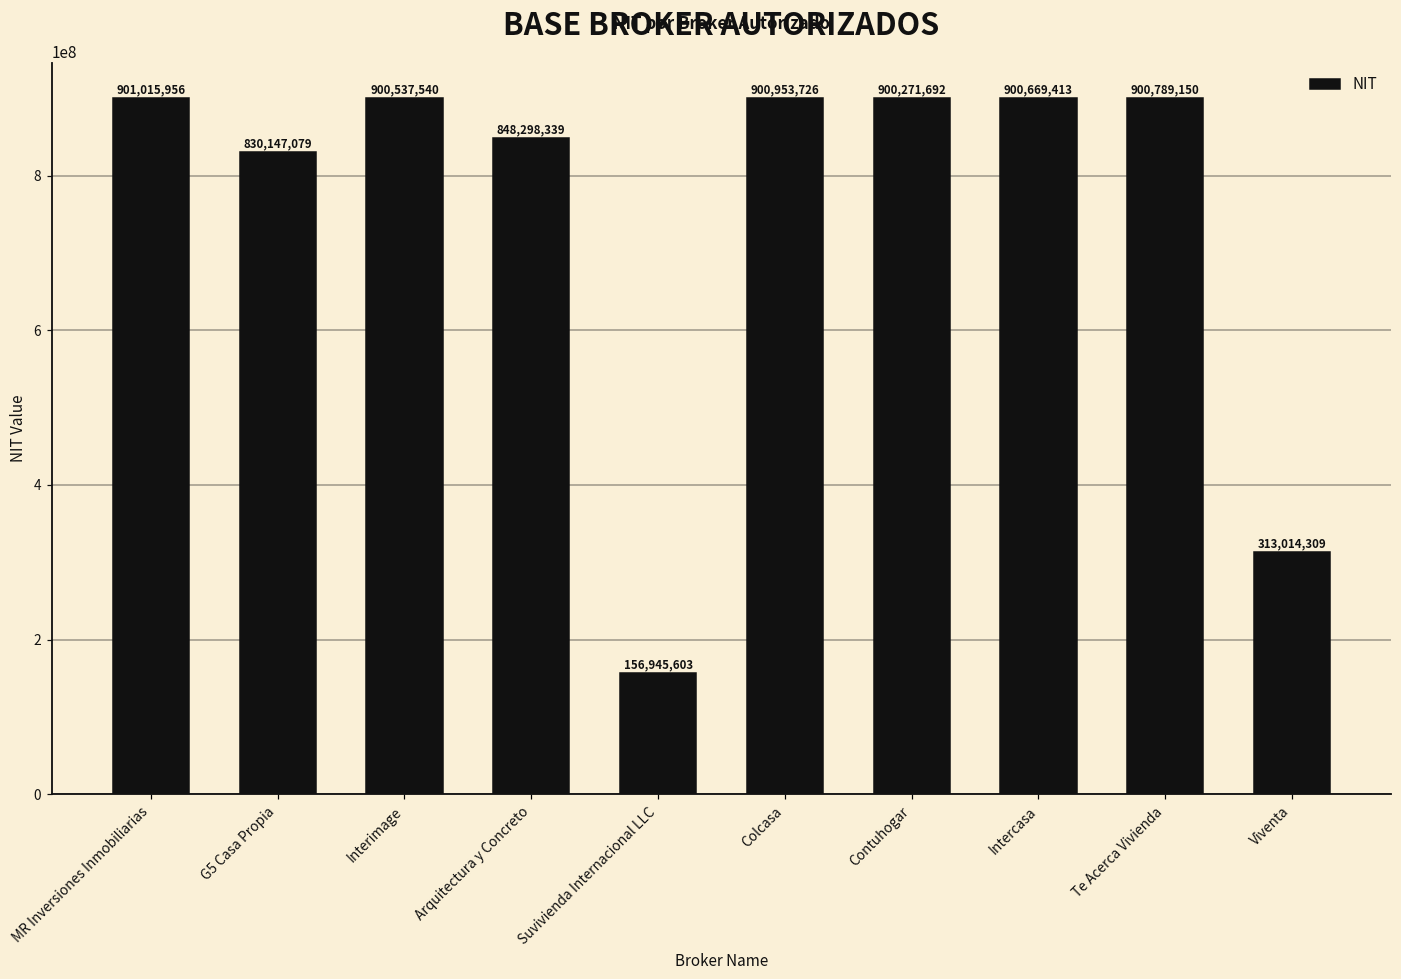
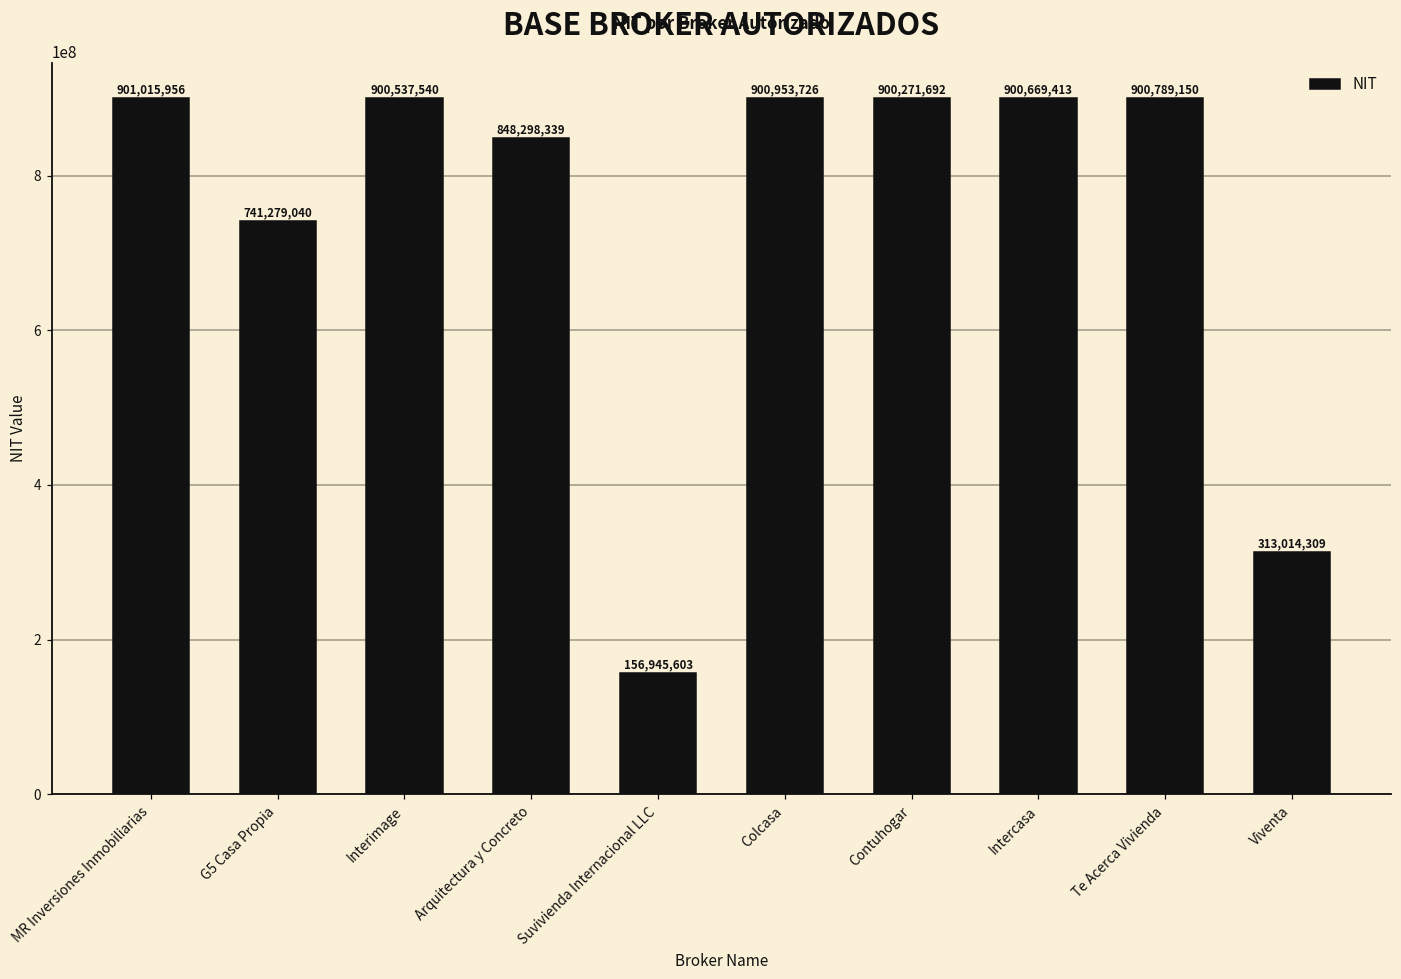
G5 Casa Propia: 830,147,079 -> 741,279,040
